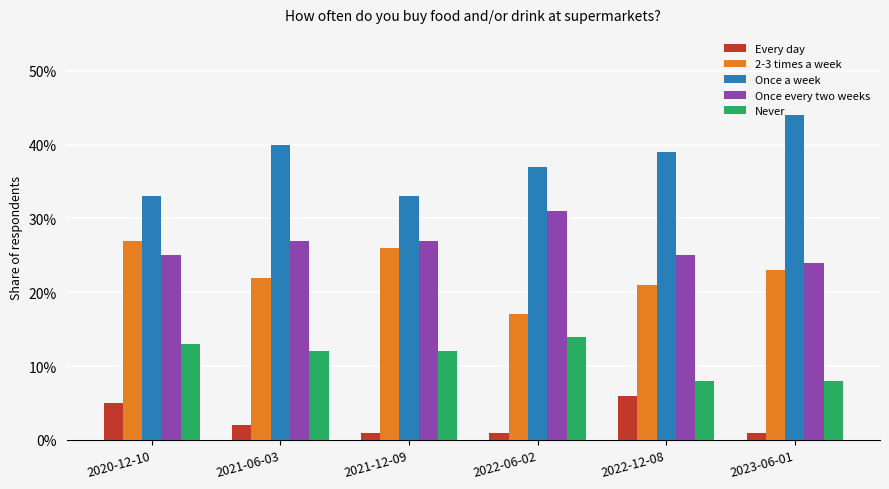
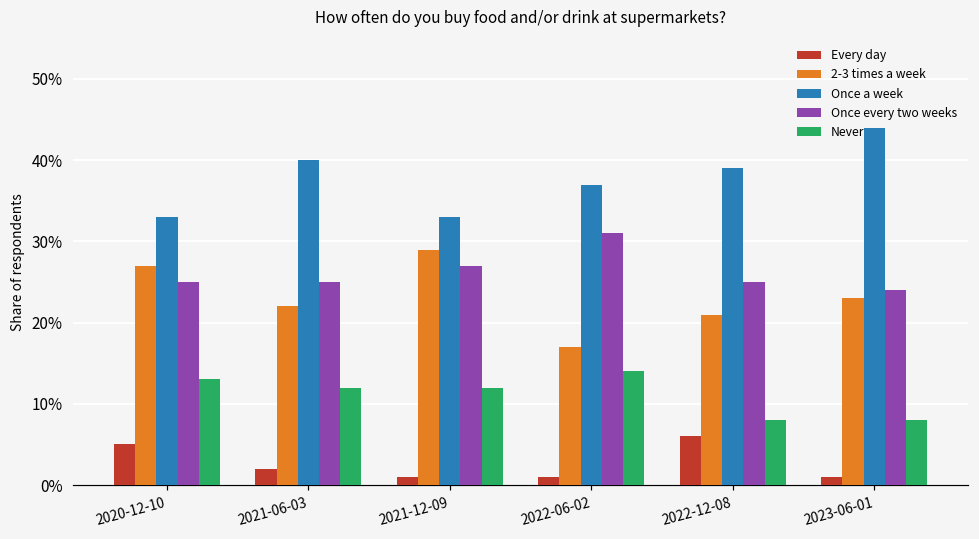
Once every two weeks, 2021-06-03: 27% -> 25%
2-3 times a week, 2021-12-09: 26% -> 29%
